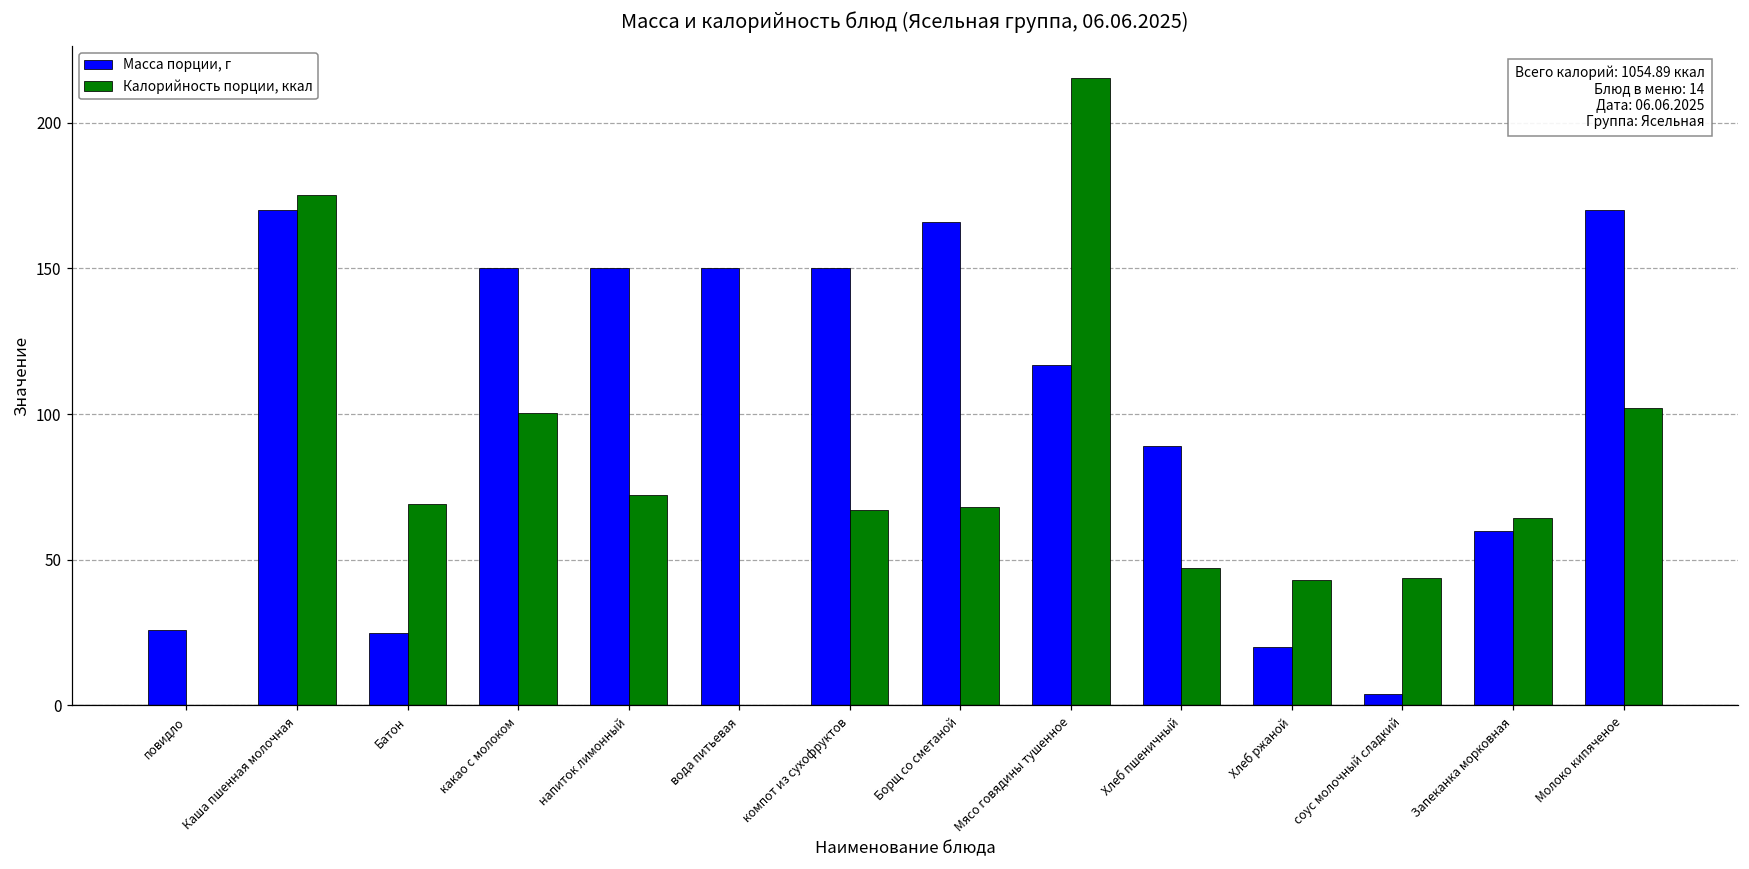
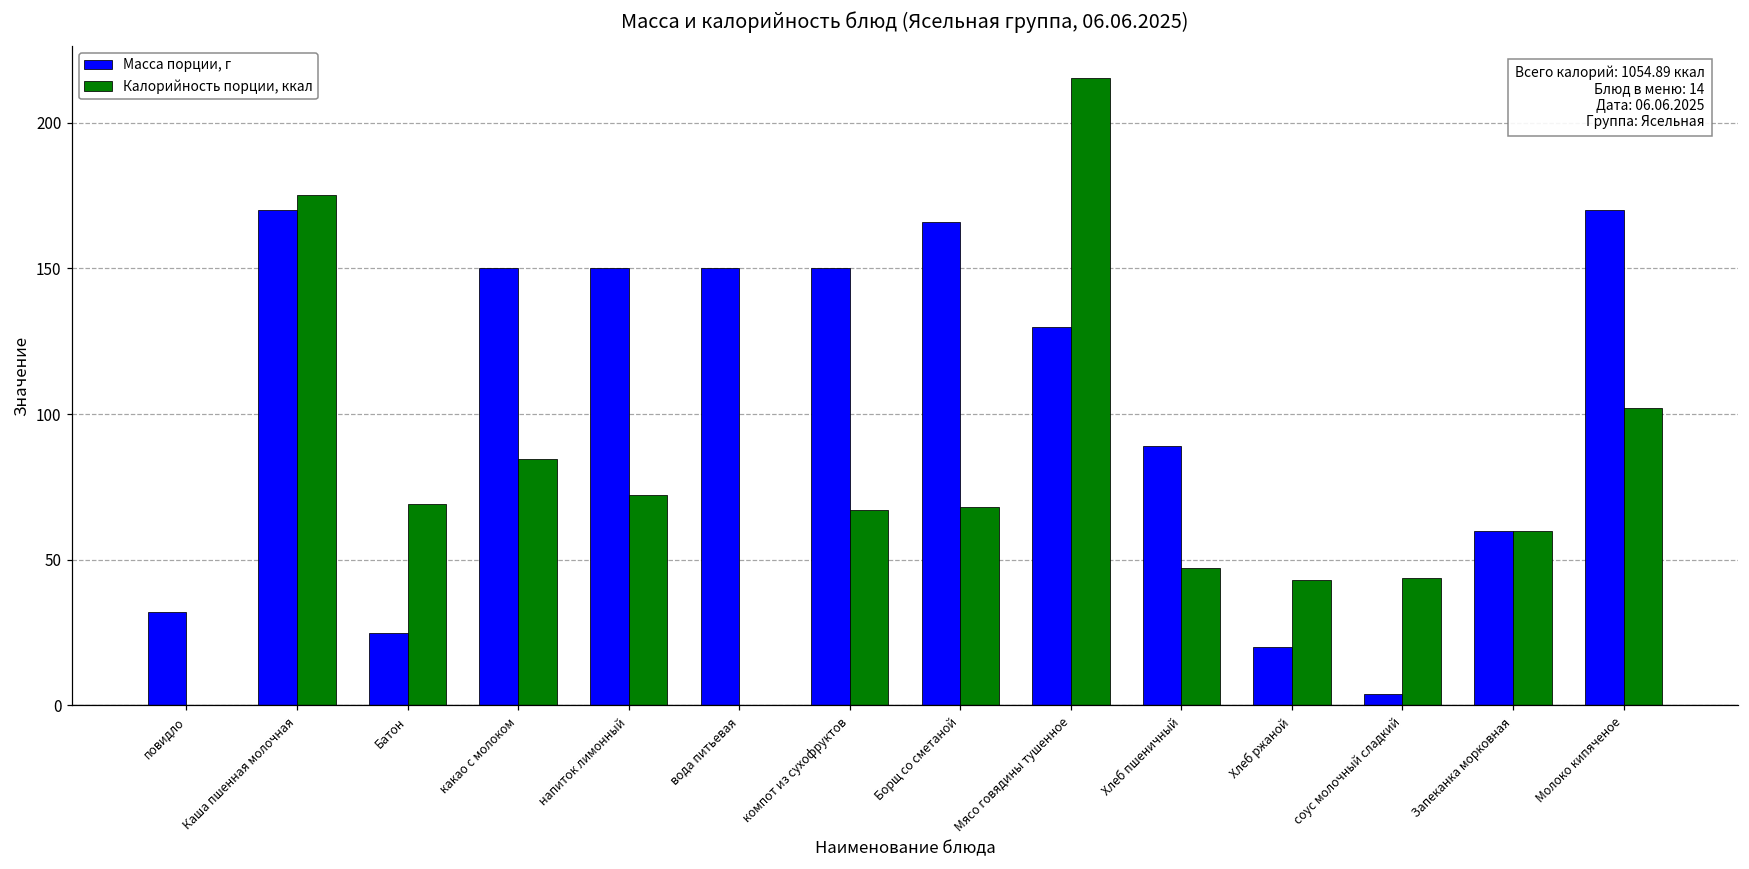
Масса порции, г, повидло: 26 -> 32
Калорийность порции, ккал, какао с молоком: 101 -> 85
Масса порции, г, Мясо говядины тушенное: 117 -> 130
Калорийность порции, ккал, Запеканка морковная: 64 -> 60
